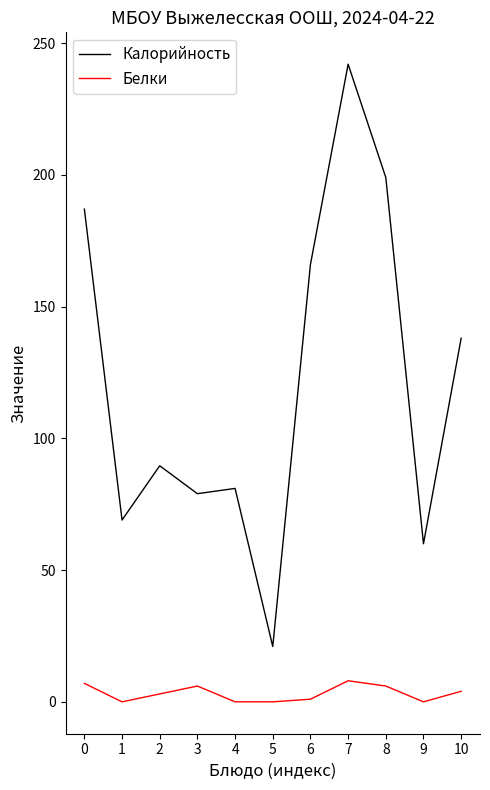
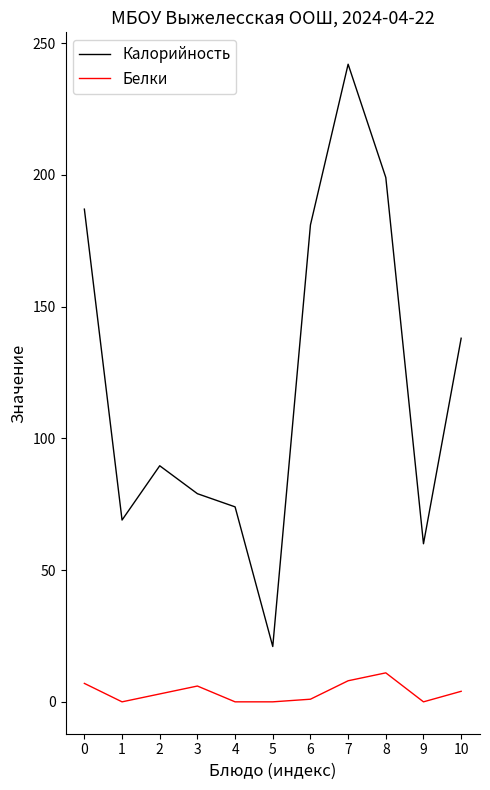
Калорийность, 4: 81 -> 74
Калорийность, 6: 166 -> 181
Белки, 8: 6 -> 11
